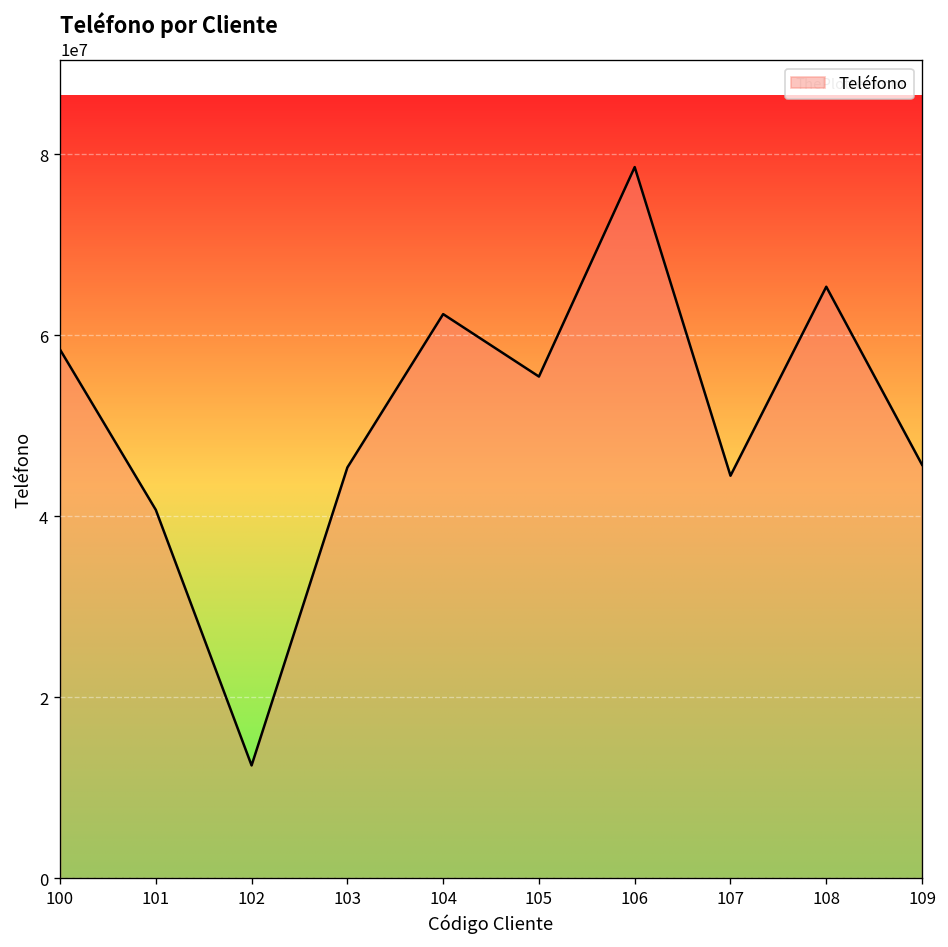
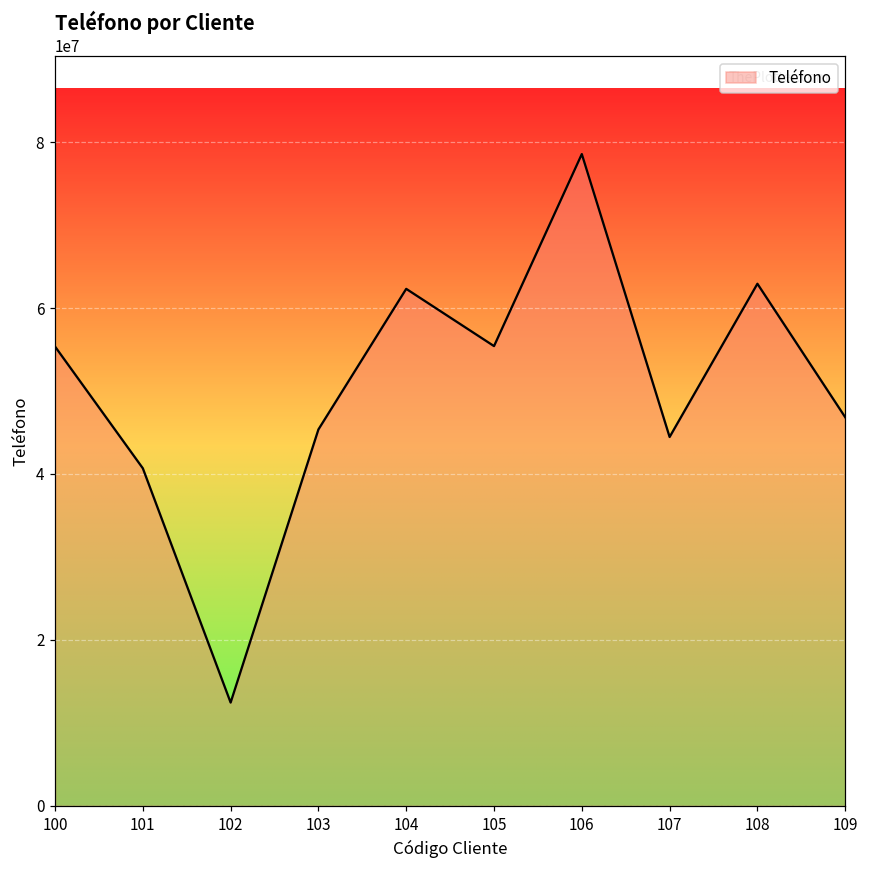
100: 58000000 -> 55000000
108: 65000000 -> 63000000
109: 46000000 -> 47000000
